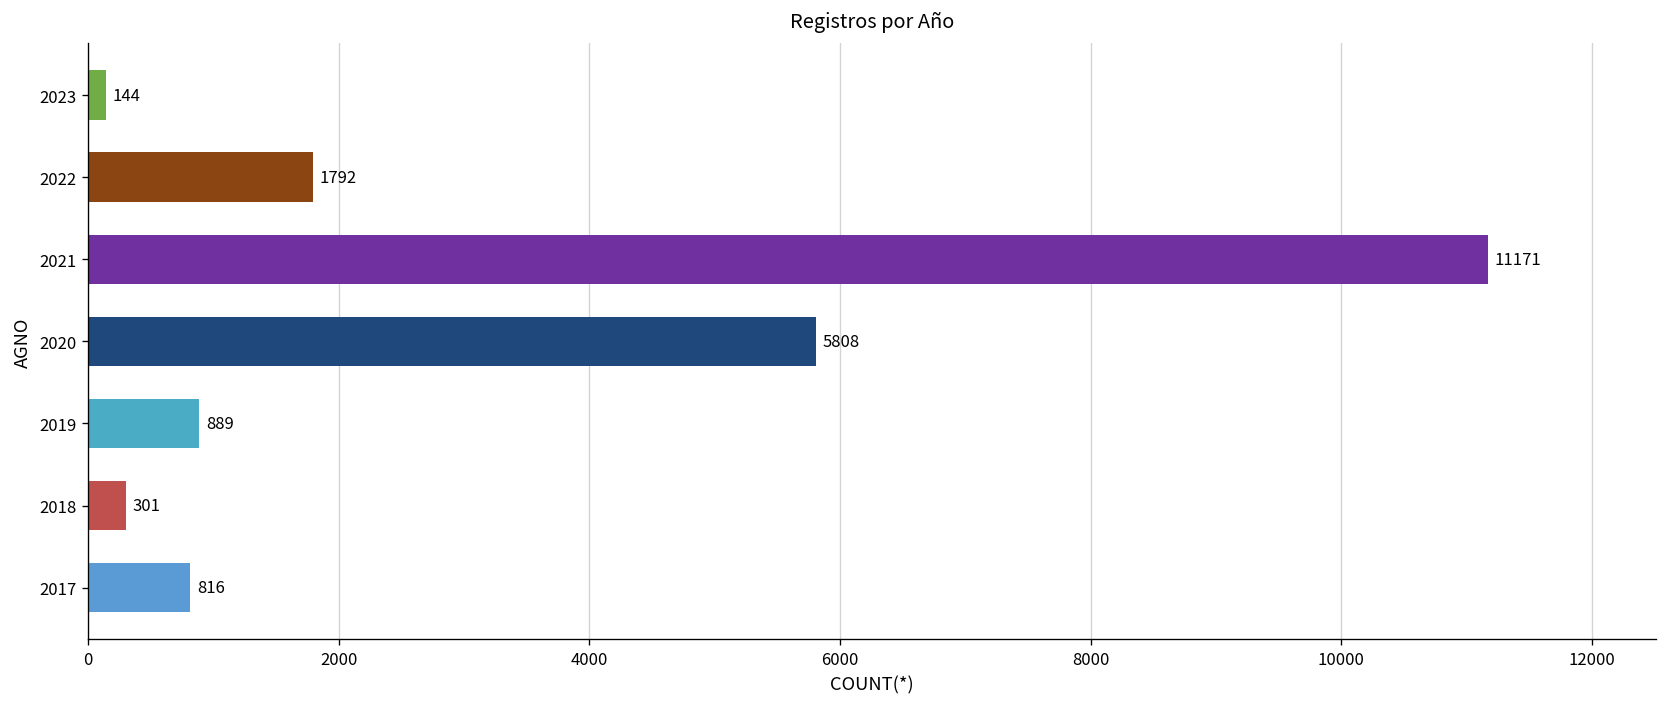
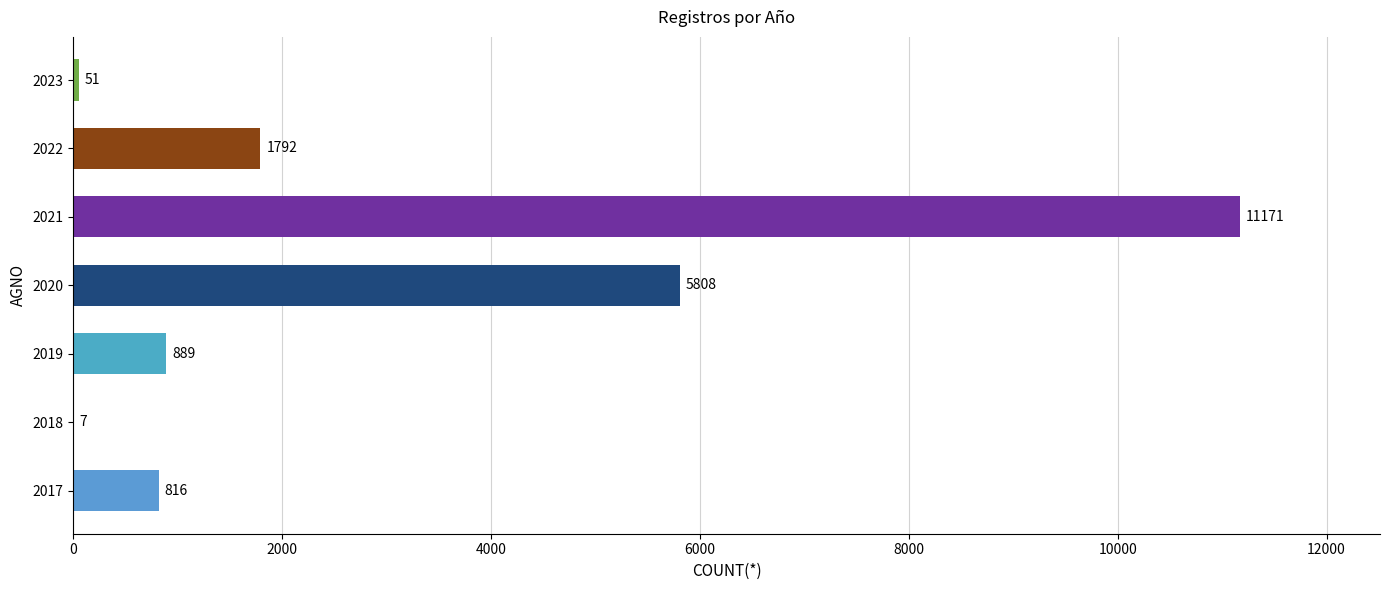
2023: 144 -> 51
2018: 301 -> 7
